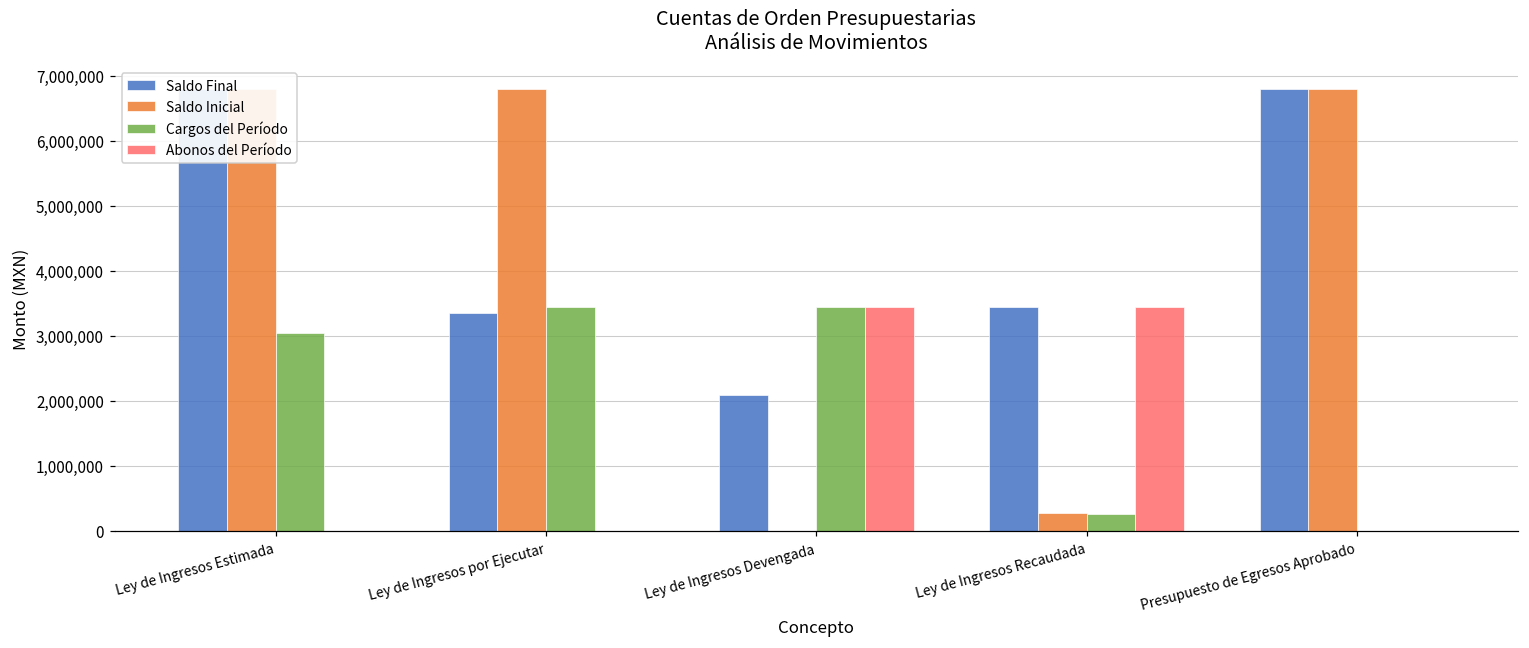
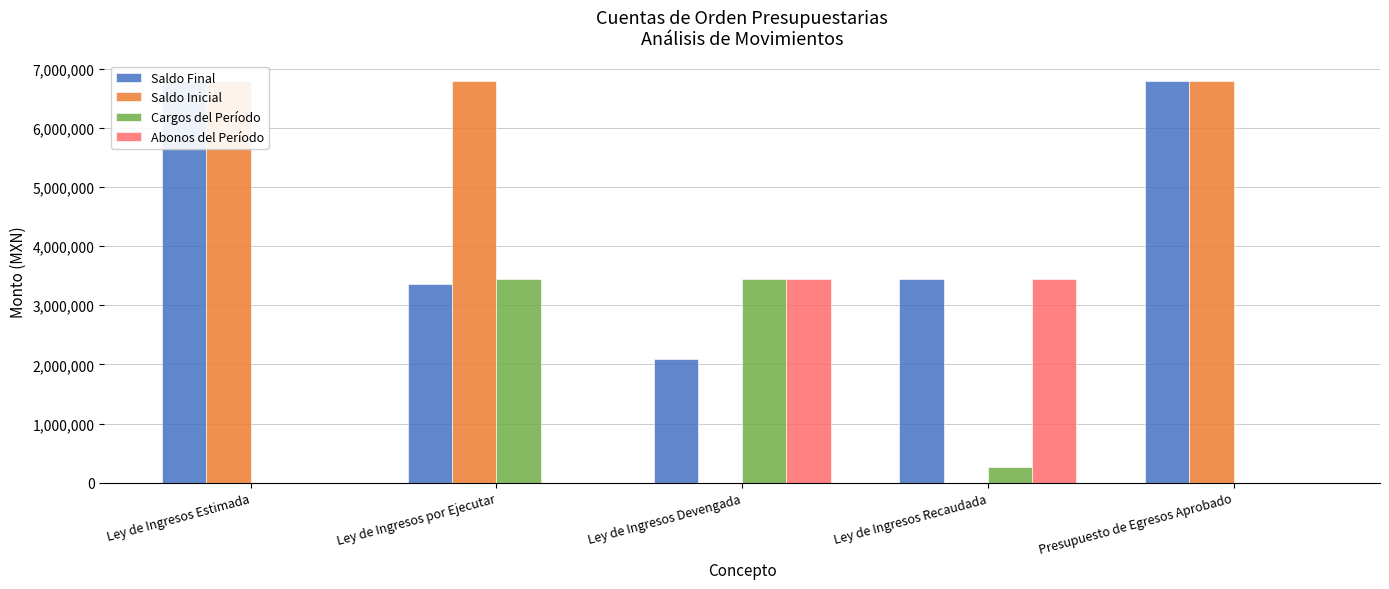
Cargos del Período, Ley de Ingresos Estimada: 3,000,000 -> 0
Saldo Inicial, Ley de Ingresos Recaudada: 300,000 -> 0
